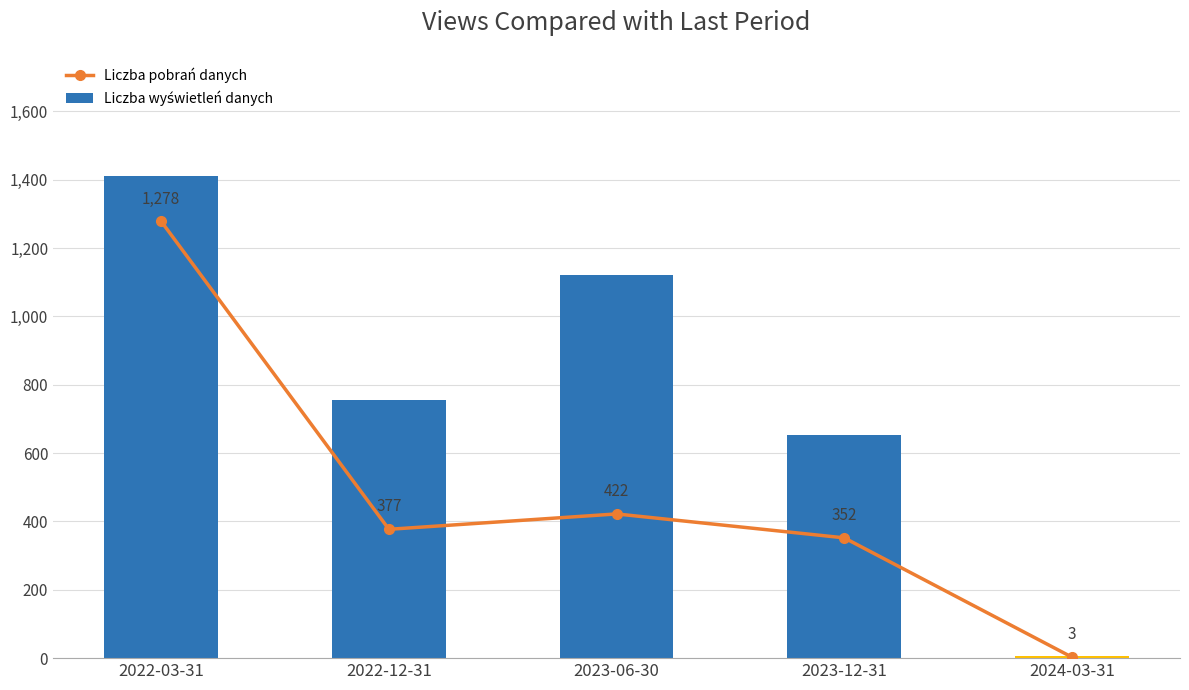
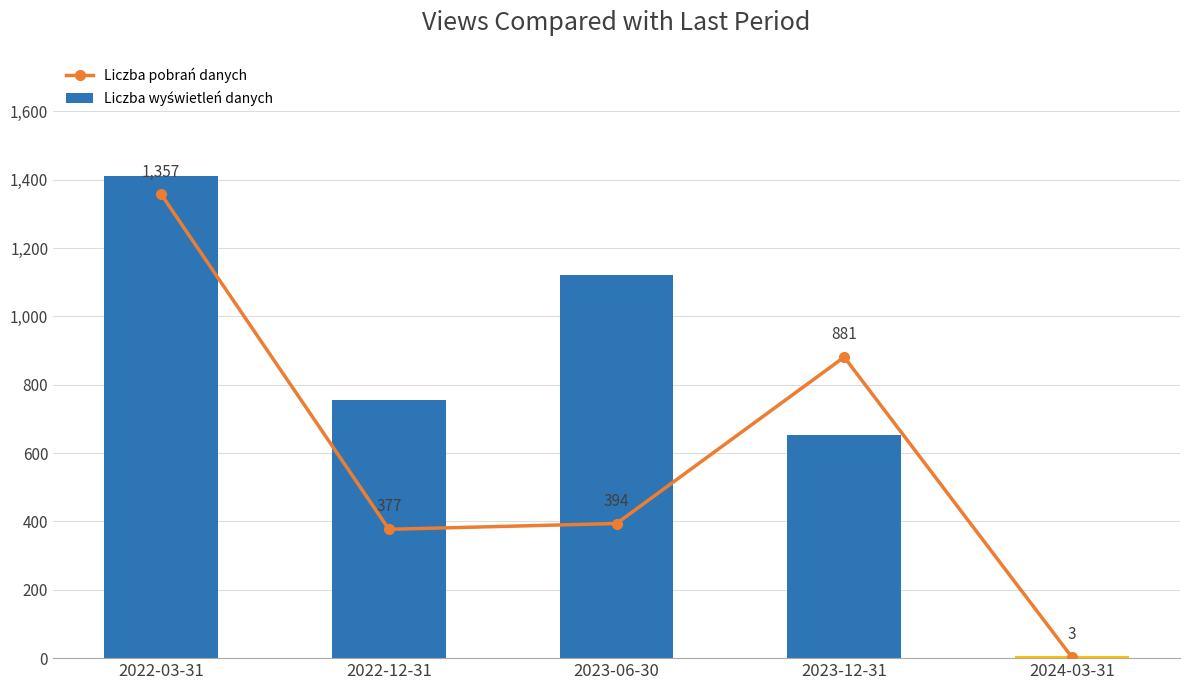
Liczba pobrań danych, 2022-03-31: 1,278 -> 1,357
Liczba pobrań danych, 2023-06-30: 422 -> 394
Liczba pobrań danych, 2023-12-31: 352 -> 881
